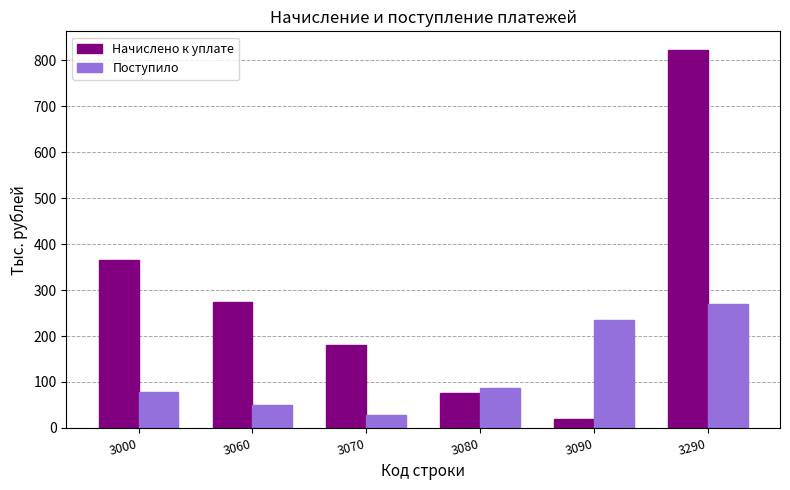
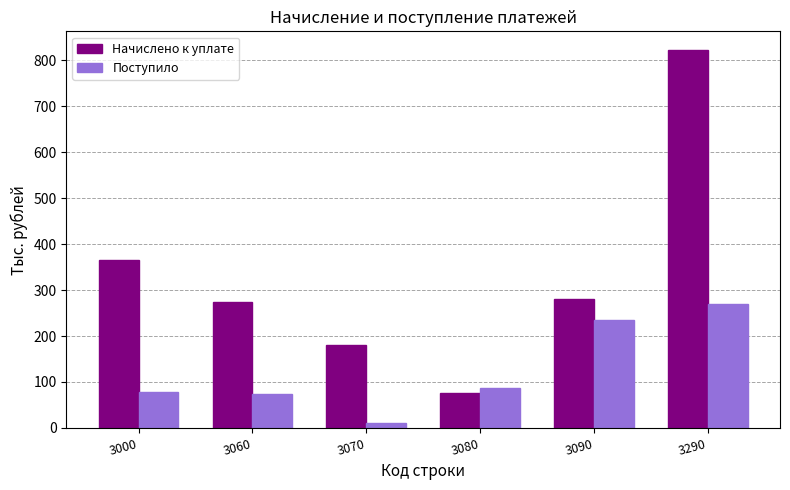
Поступило, 3060: 50 -> 70
Поступило, 3070: 30 -> 10
Начислено к уплате, 3090: 20 -> 280
